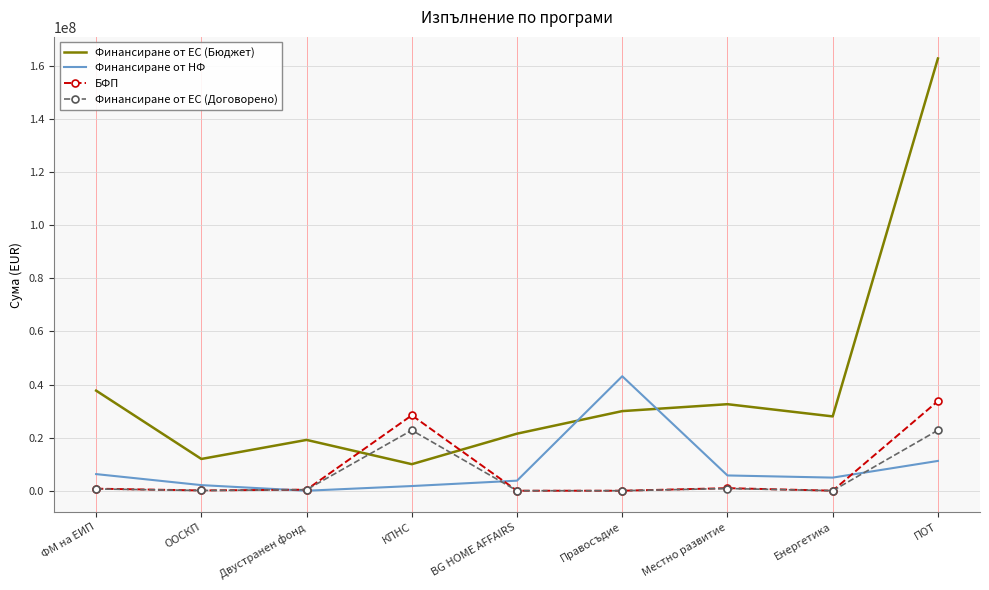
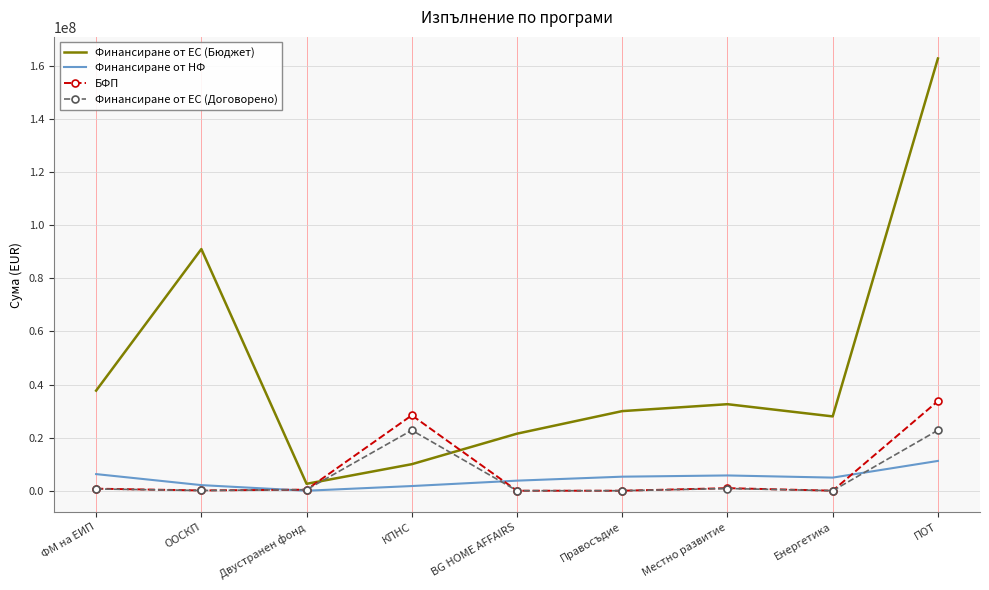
Финансиране от ЕС (Бюджет), ООСКП: 12000000 -> 91000000
Финансиране от ЕС (Бюджет), Двустранен фонд: 19000000 -> 3000000
Финансиране от НФ, Правосъдие: 43000000 -> 5000000
